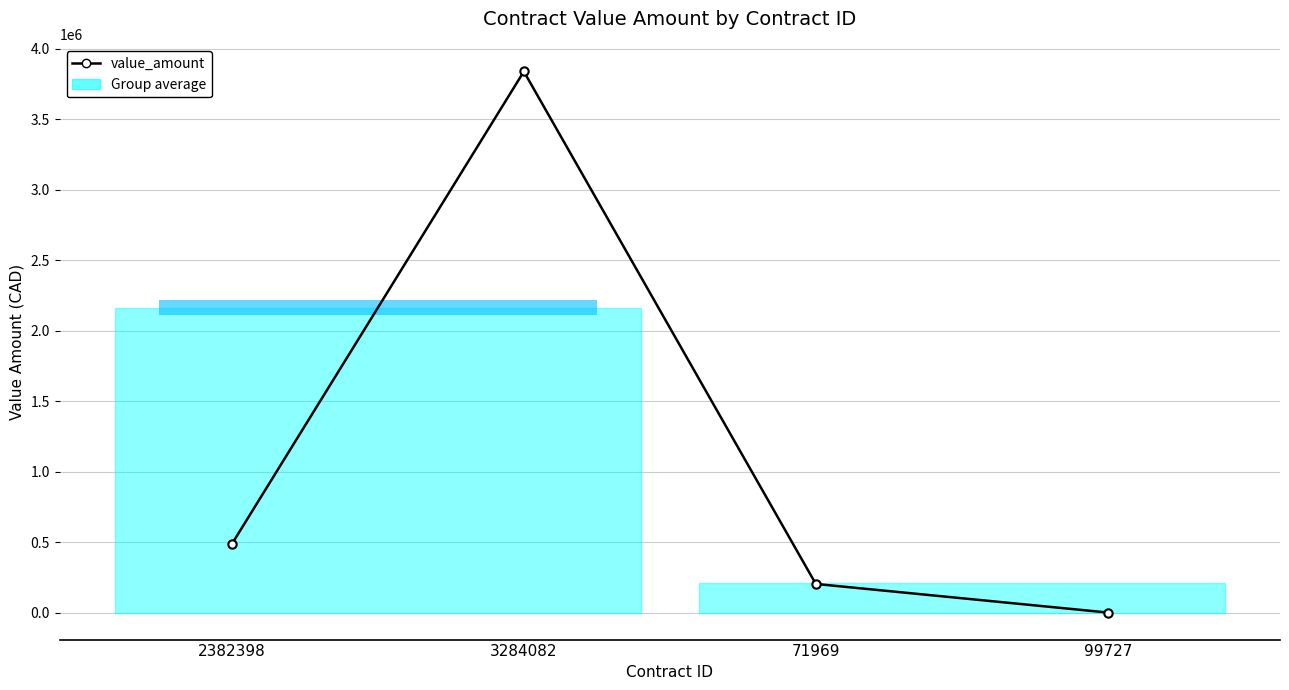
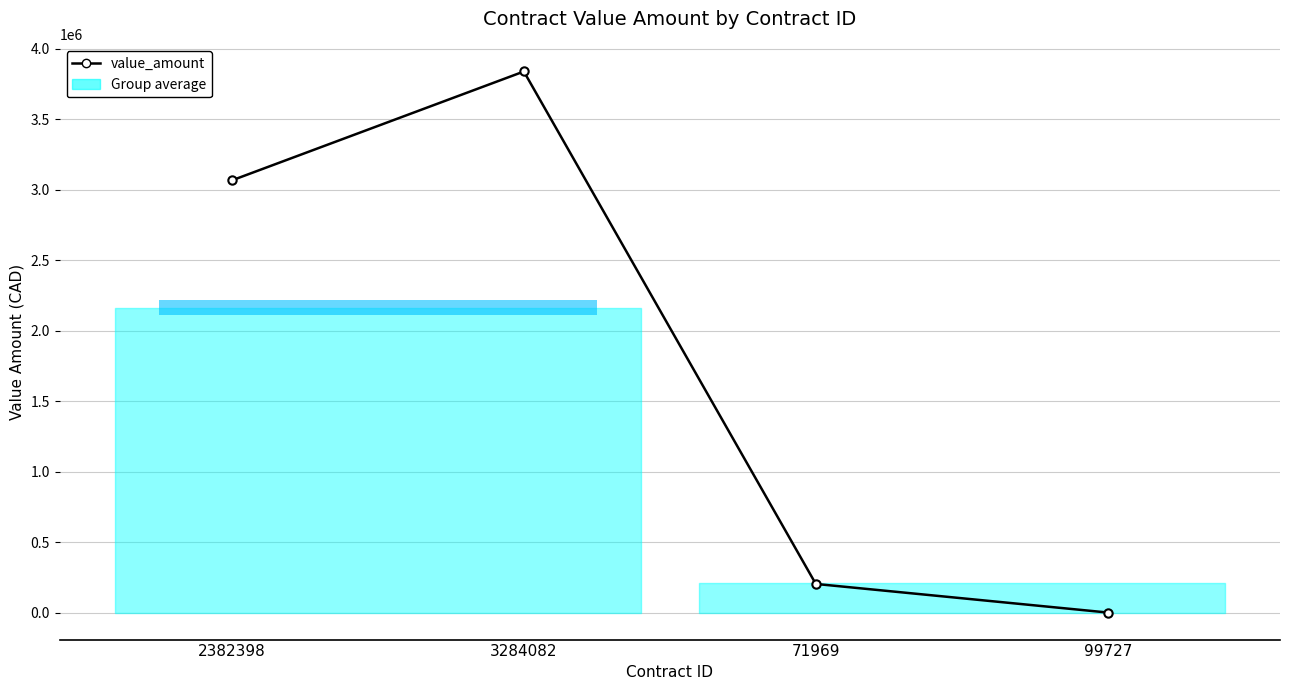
value_amount, 2382398: 490000 -> 3070000
